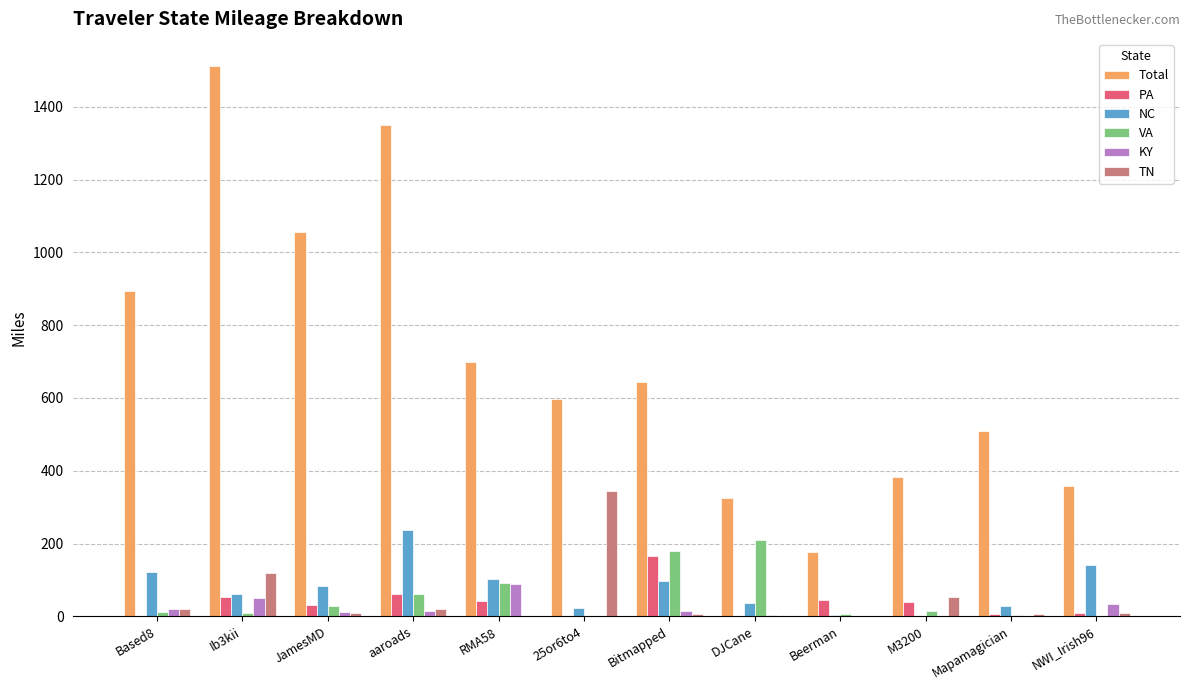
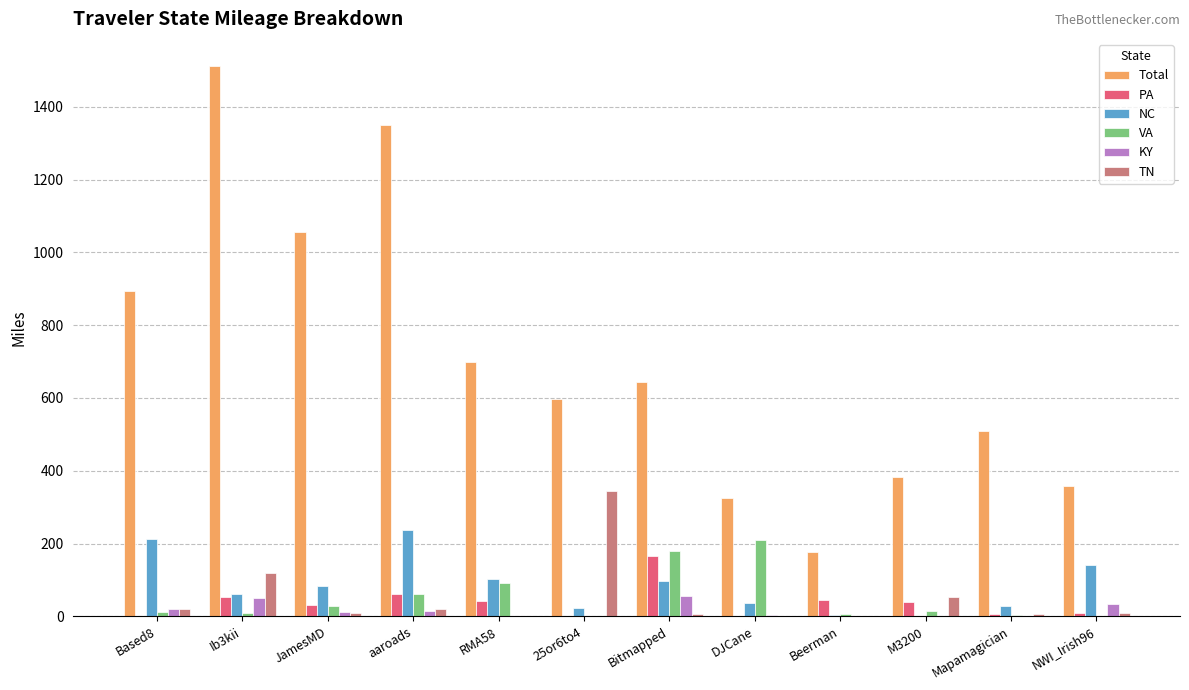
NC, Based8: 120 -> 210
KY, RMA58: 90 -> 0
KY, Bitmapped: 10 -> 50
